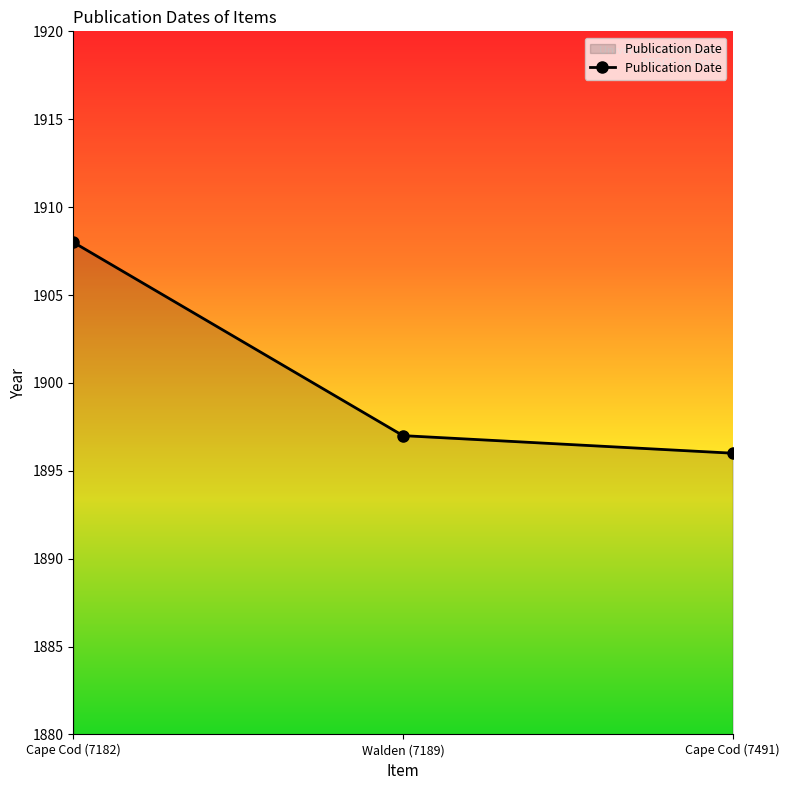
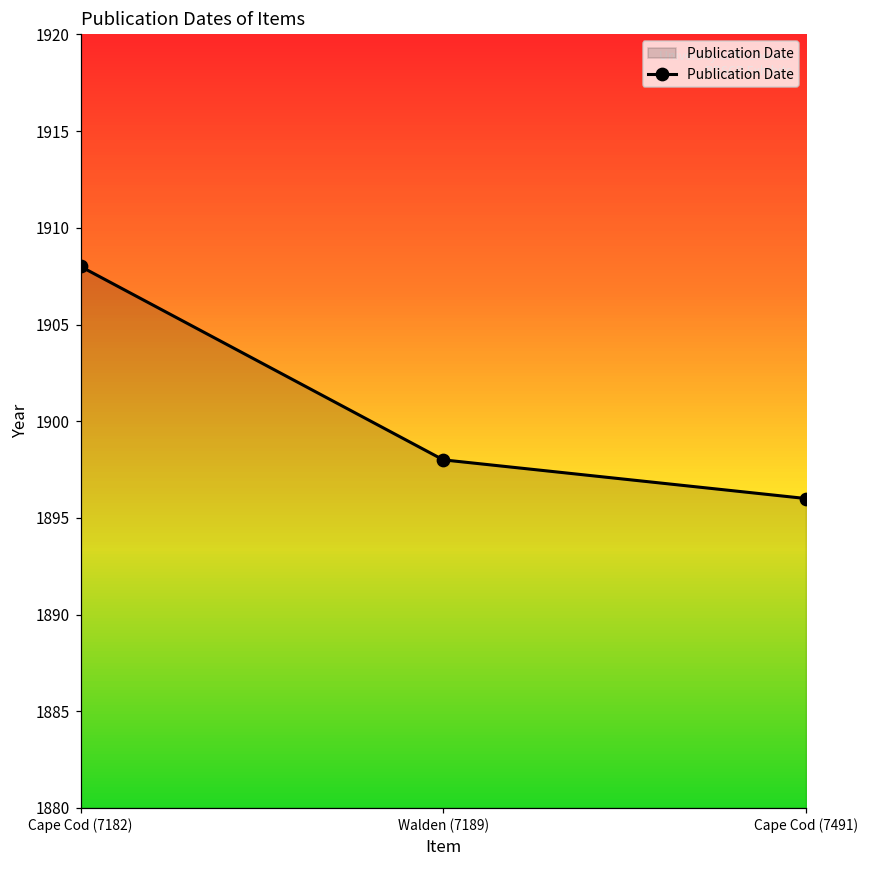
Walden (7189): 1897 -> 1898
